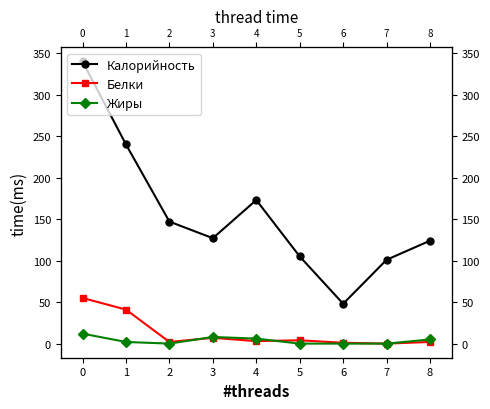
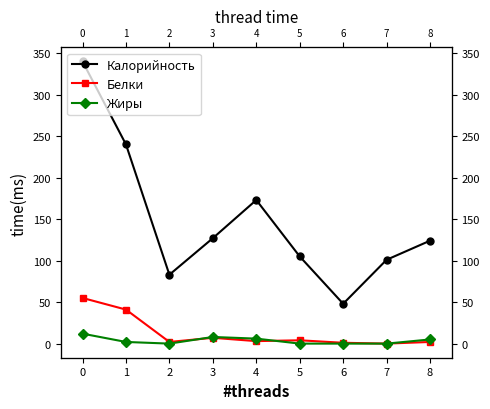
Калорийность, 2: 150 -> 80
